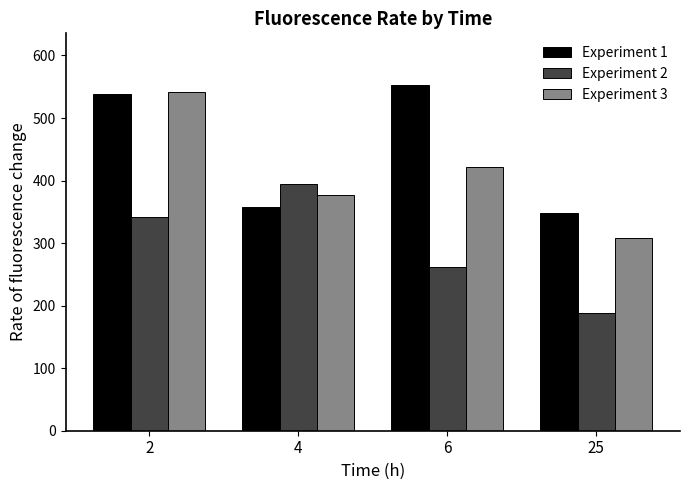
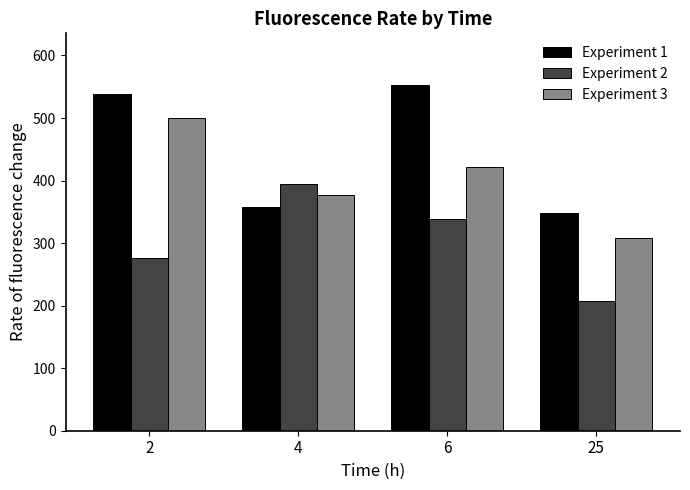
Experiment 2, 2: 340 -> 280
Experiment 3, 2: 540 -> 500
Experiment 2, 6: 260 -> 340
Experiment 2, 25: 190 -> 210
